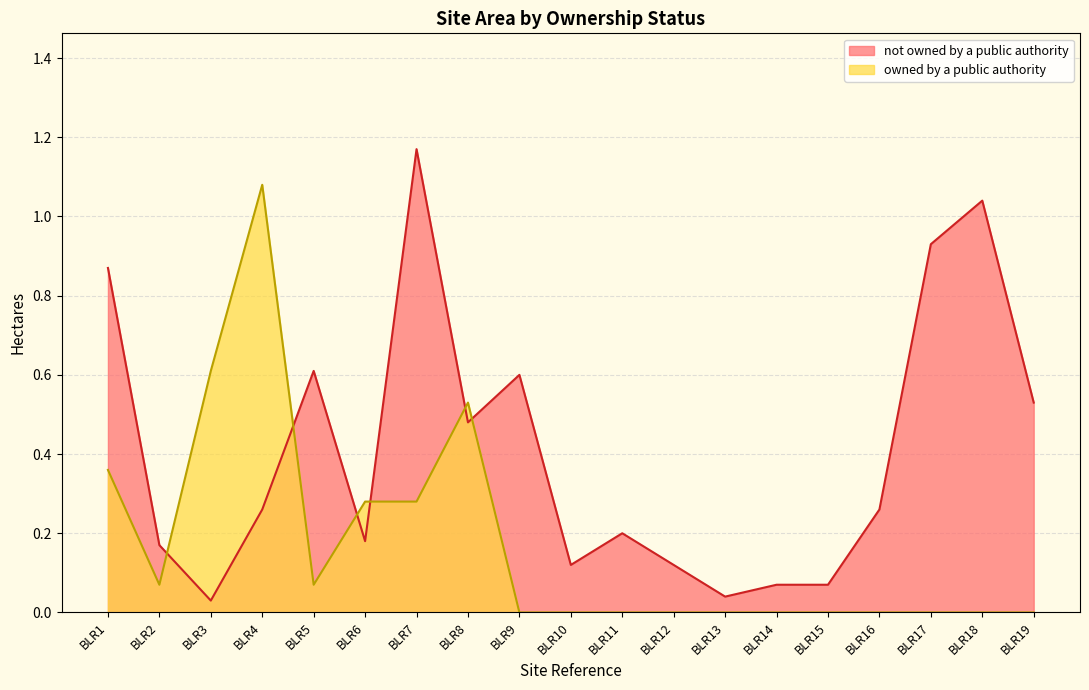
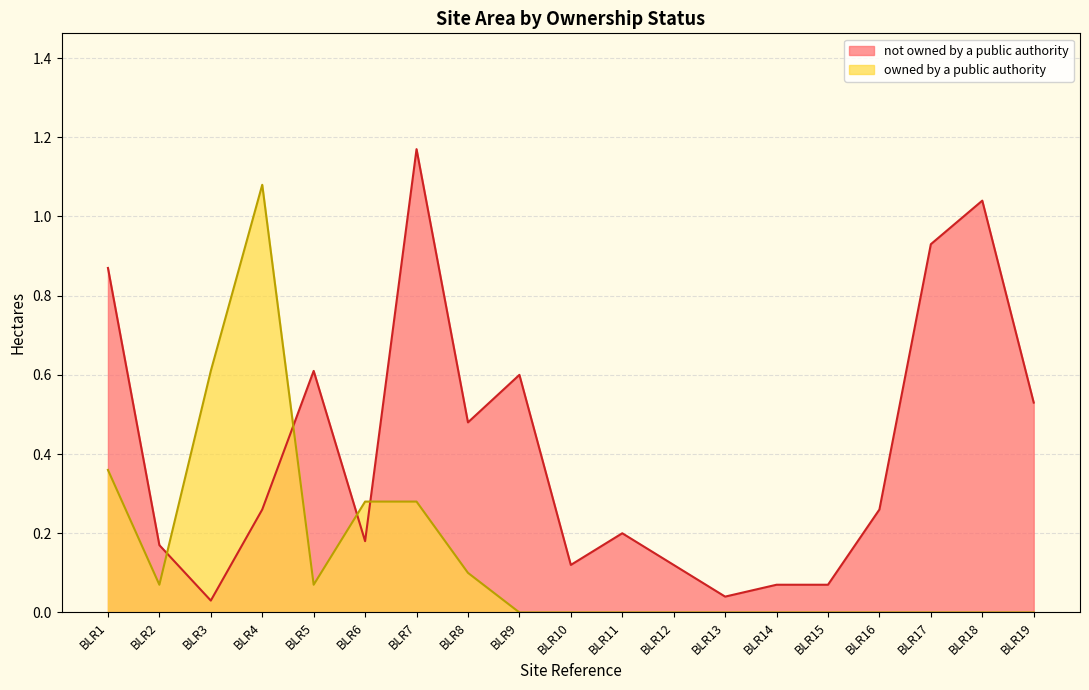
owned by a public authority, BLR8: 0.53 -> 0.10
